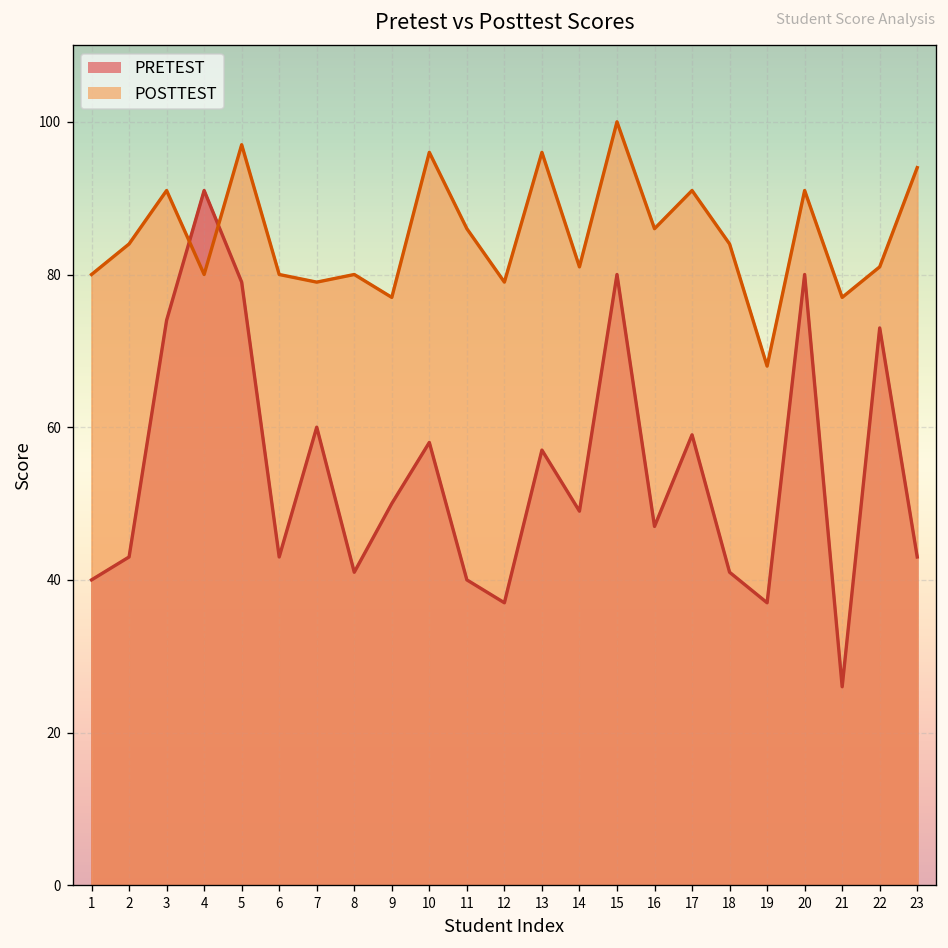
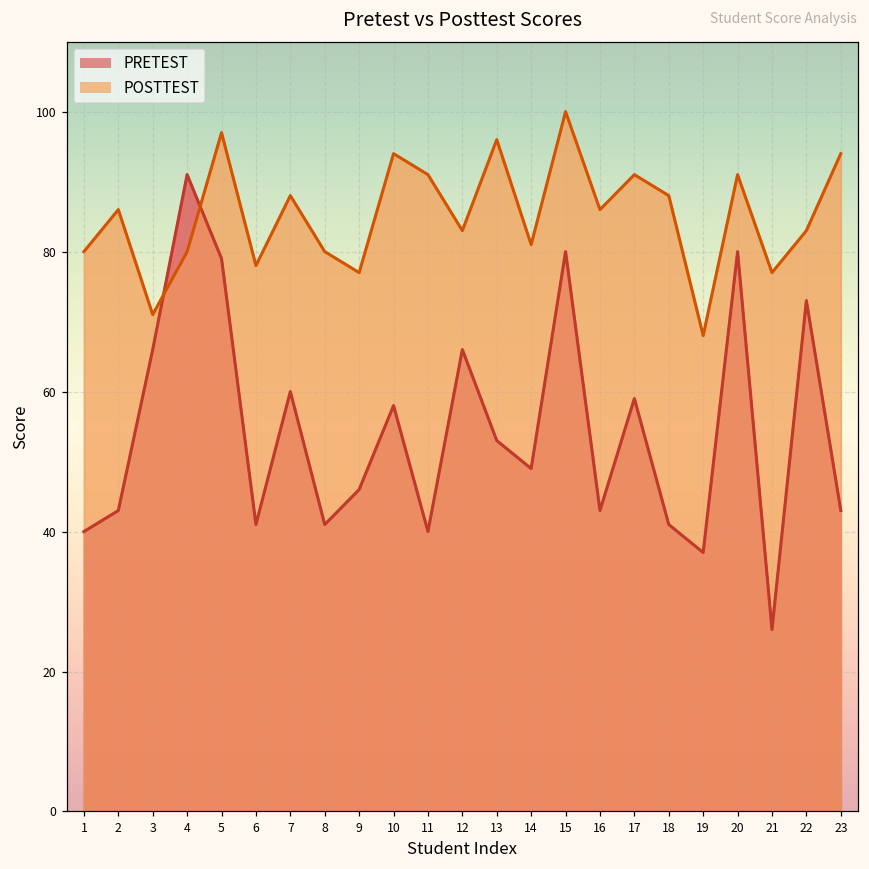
POSTTEST, 2: 84 -> 86
PRETEST, 3: 74 -> 66
POSTTEST, 3: 91 -> 71
PRETEST, 6: 43 -> 41
POSTTEST, 6: 80 -> 78
POSTTEST, 7: 79 -> 88
PRETEST, 9: 50 -> 46
POSTTEST, 10: 96 -> 94
POSTTEST, 11: 86 -> 91
PRETEST, 12: 37 -> 66
POSTTEST, 12: 79 -> 83
PRETEST, 13: 57 -> 53
PRETEST, 16: 47 -> 43
POSTTEST, 18: 84 -> 88
POSTTEST, 22: 81 -> 83
